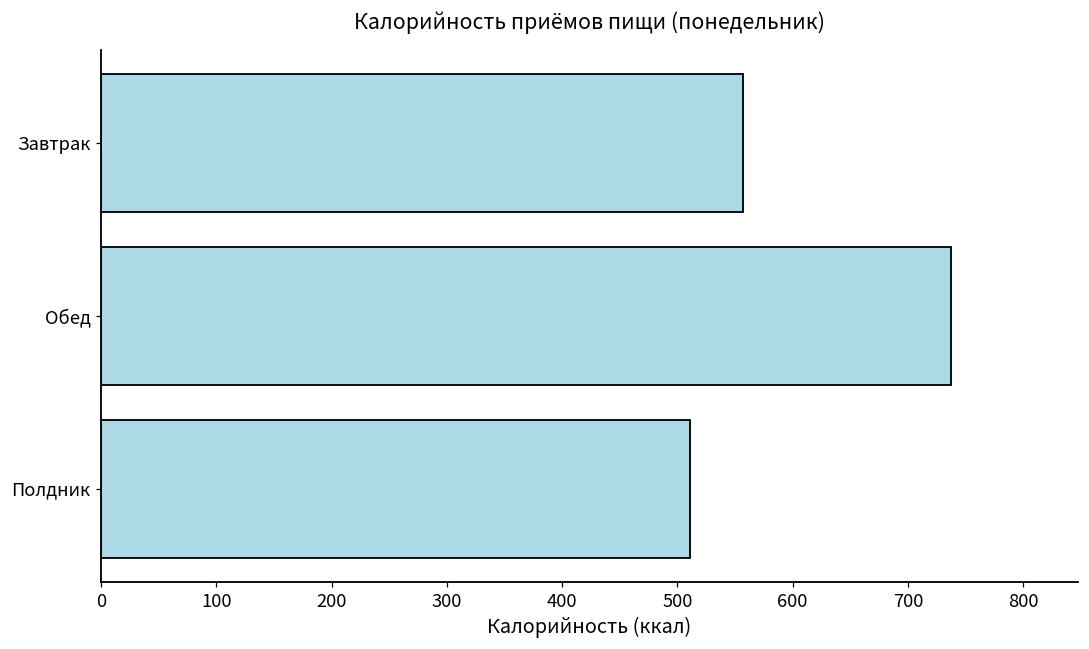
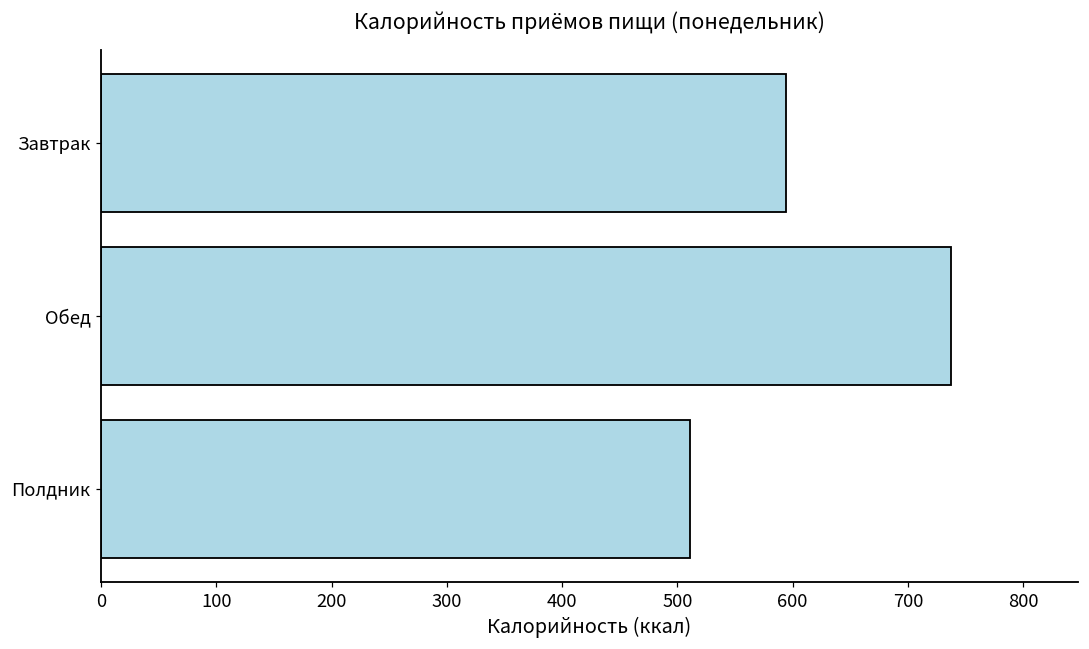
Завтрак: 557 -> 594
